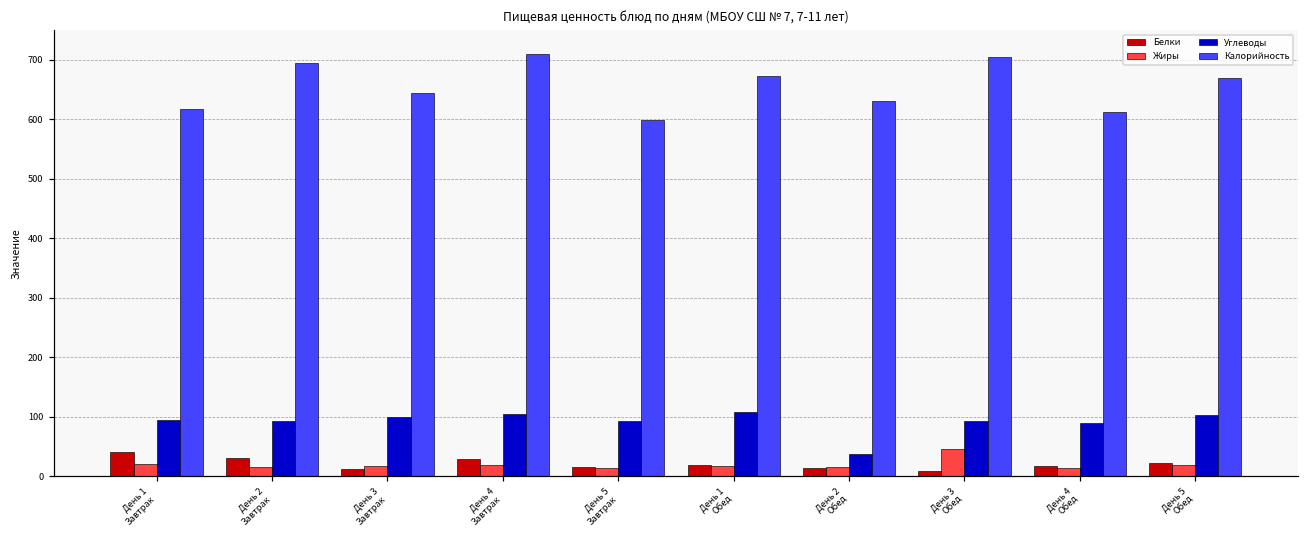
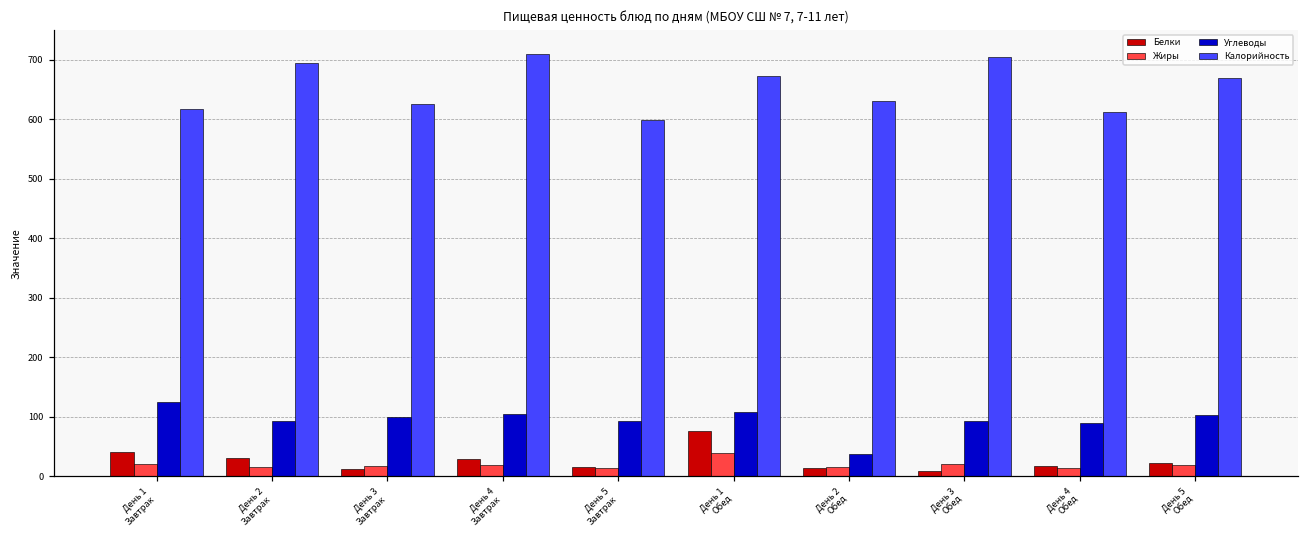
Углеводы, День 1 Завтрак: 90 -> 130
Калорийность, День 3 Завтрак: 650 -> 630
Белки, День 1 Обед: 20 -> 80
Жиры, День 1 Обед: 20 -> 40
Жиры, День 3 Обед: 50 -> 20
